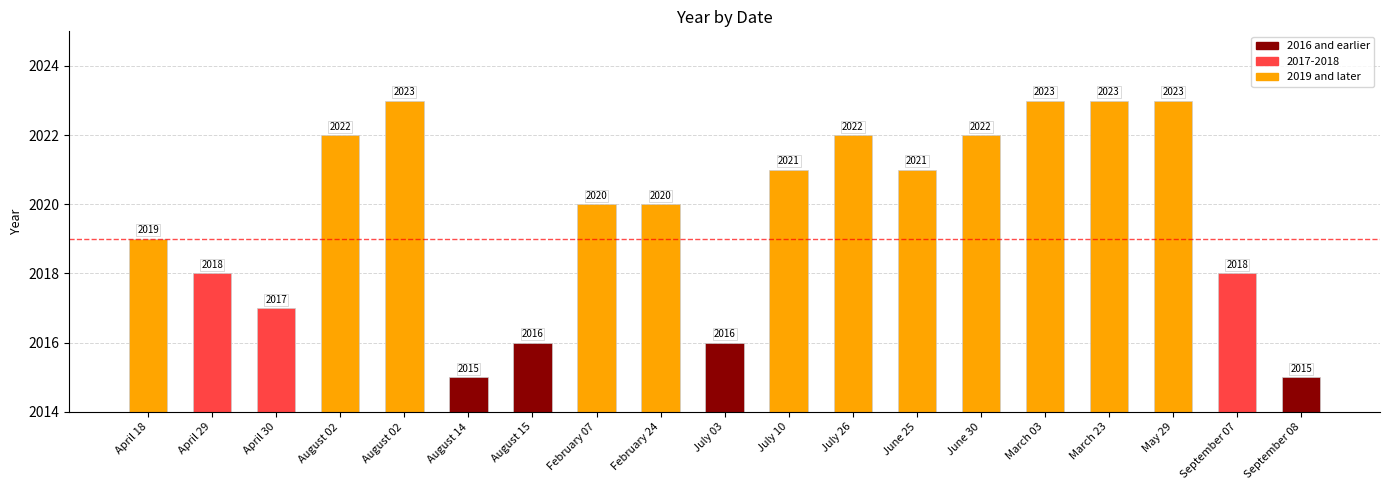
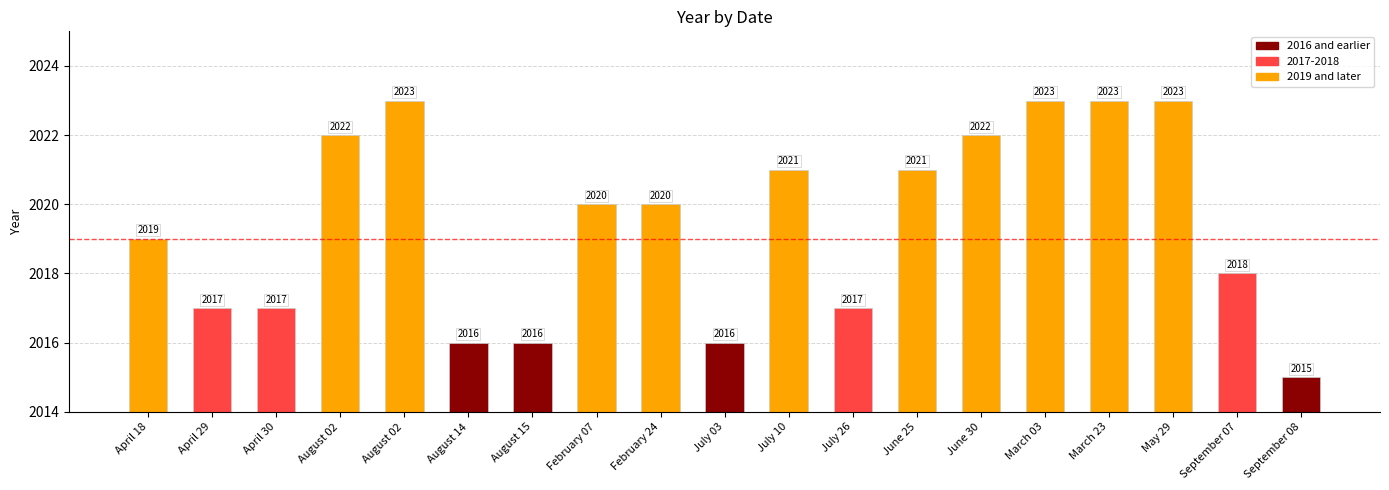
April 29: 2018 -> 2017
August 14: 2015 -> 2016
July 26: 2022 -> 2017
